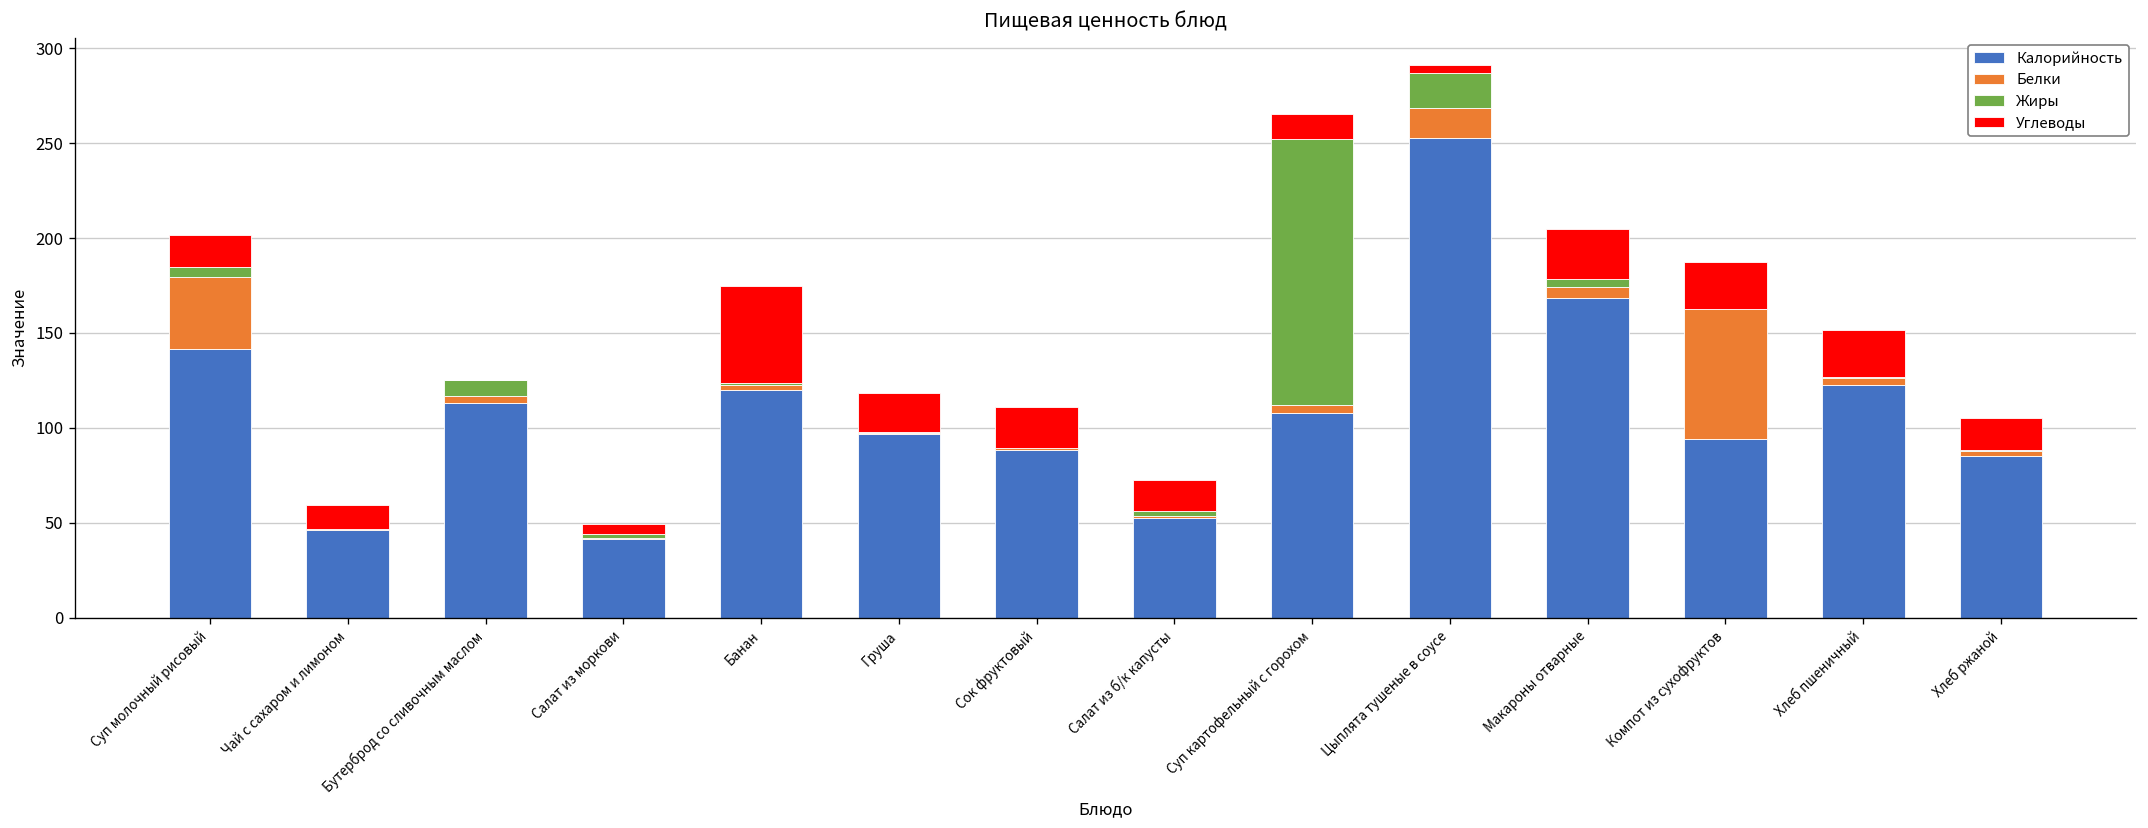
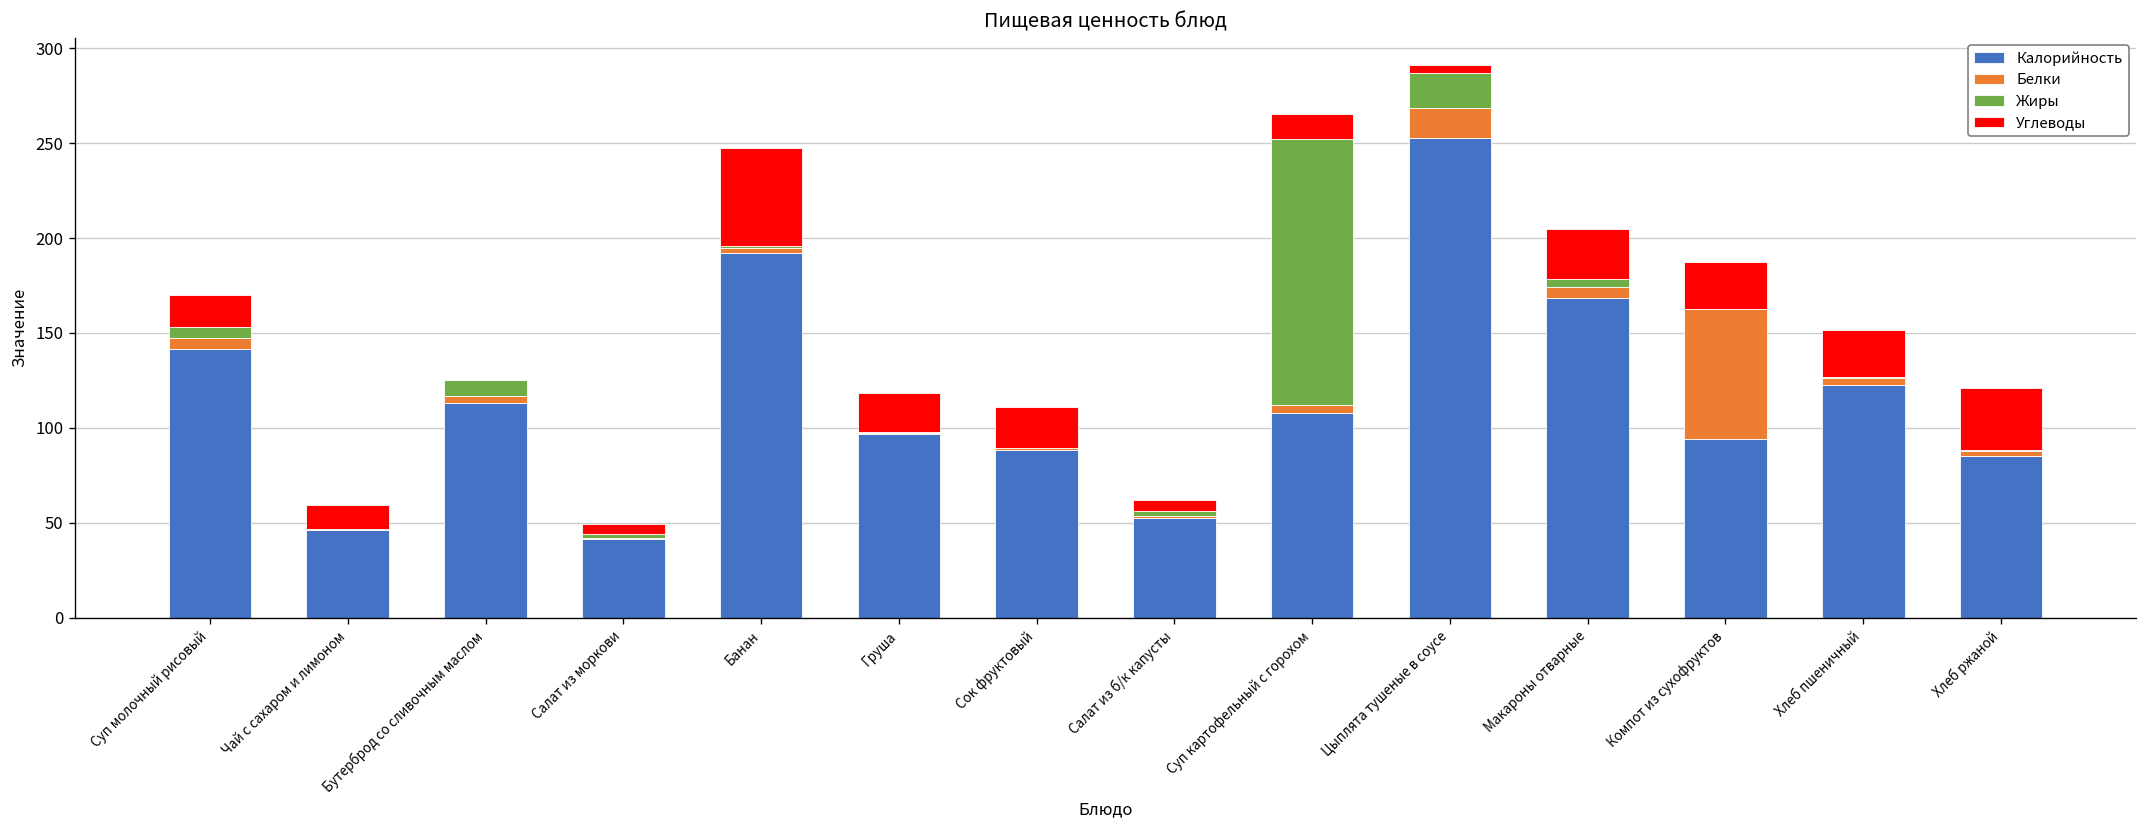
Белки, Суп молочный рисовый: 38 -> 6
Калорийность, Банан: 120 -> 192
Углеводы, Салат из б/к капусты: 16 -> 6
Углеводы, Хлеб ржаной: 17 -> 33
